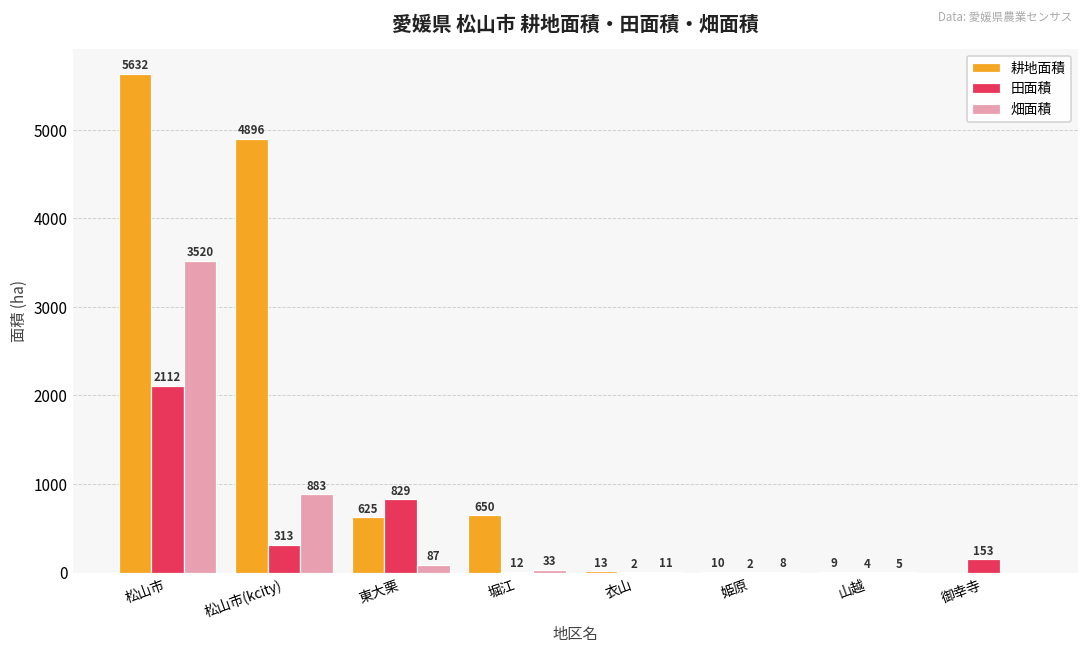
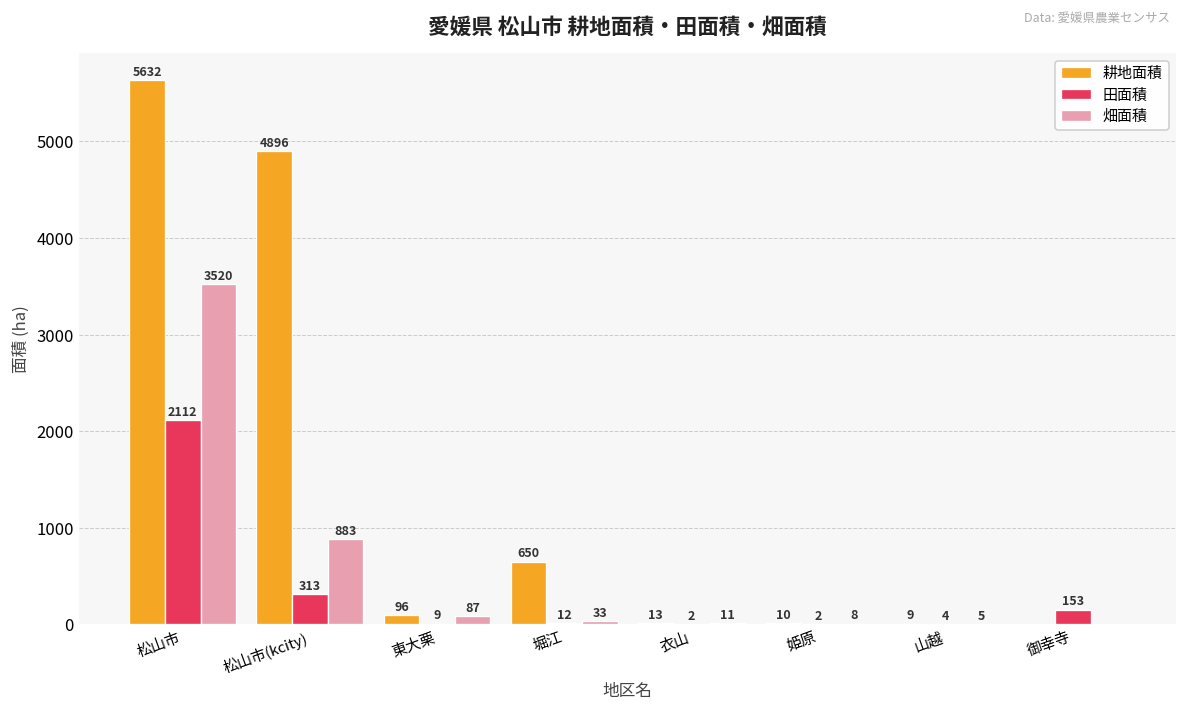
耕地面積, 東大栗: 625 -> 96
田面積, 東大栗: 829 -> 9
